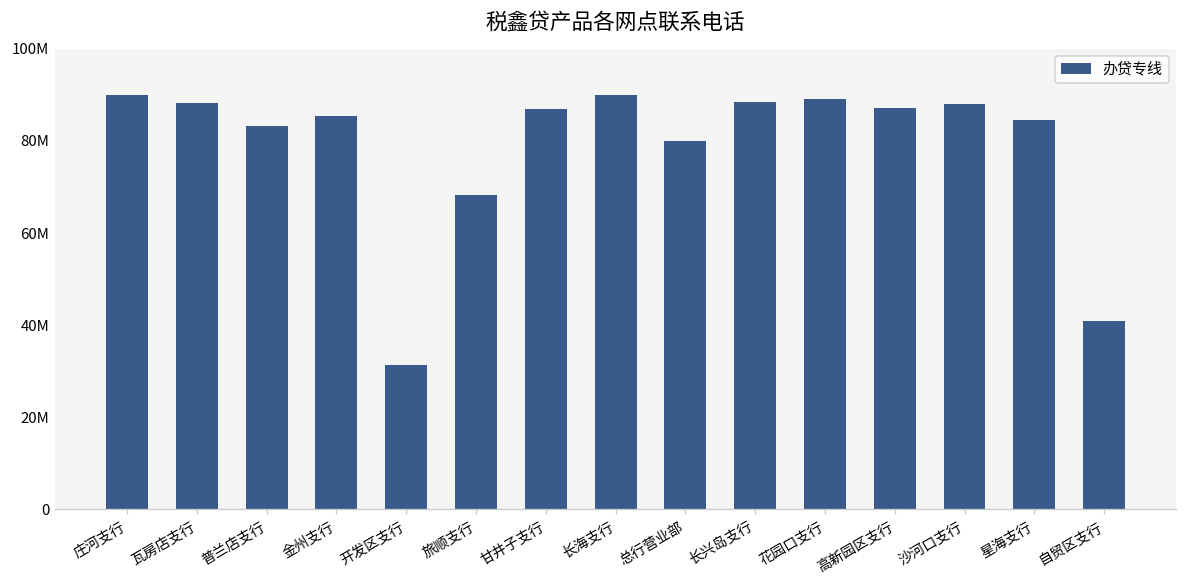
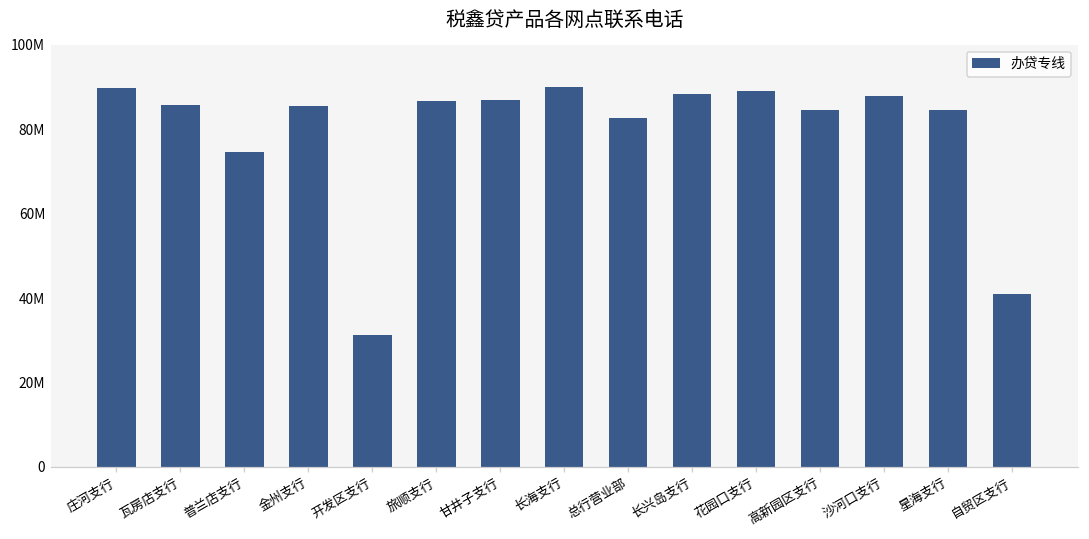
瓦房店支行: 88000000 -> 86000000
普兰店支行: 83000000 -> 75000000
旅顺支行: 68000000 -> 87000000
总行营业部: 80000000 -> 83000000
高新园区支行: 87000000 -> 85000000
